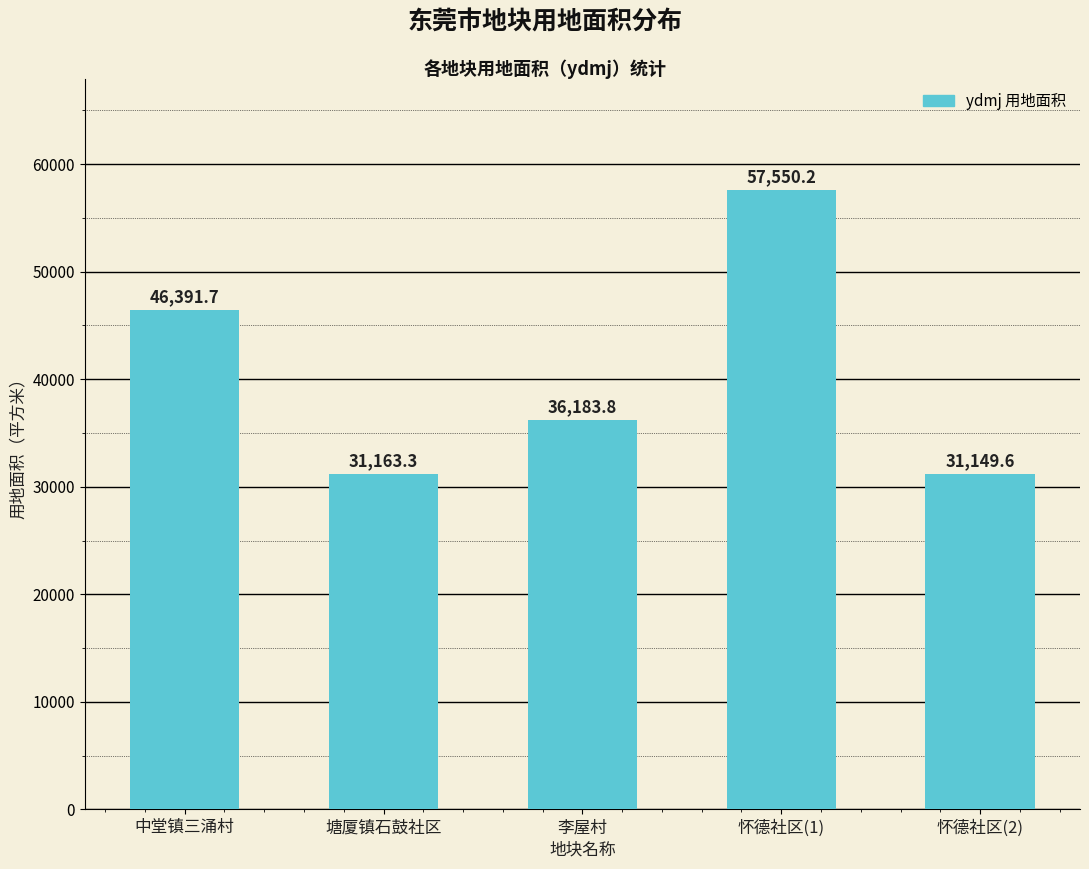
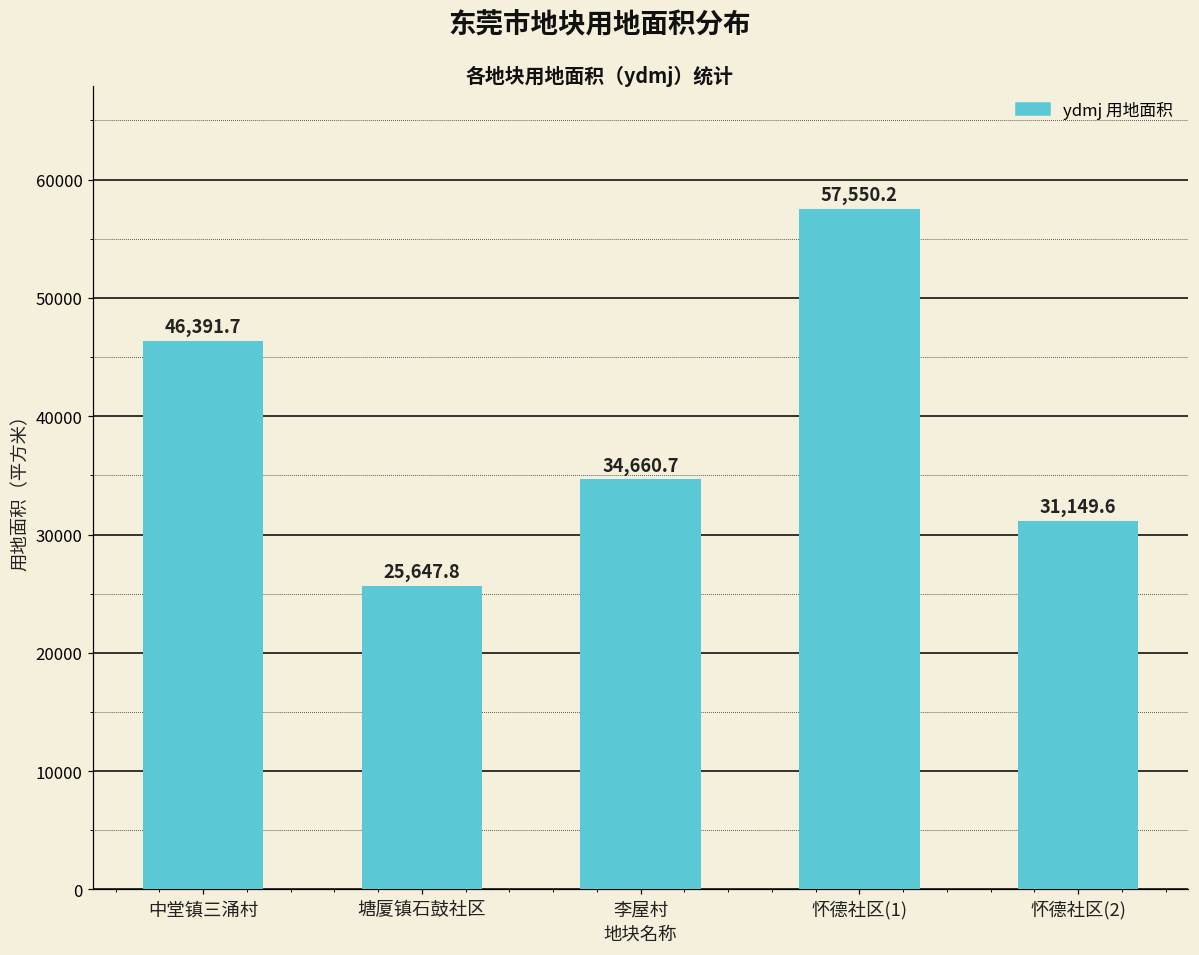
塘厦镇石鼓社区: 31,163.3 -> 25,647.8
李屋村: 36,183.8 -> 34,660.7
